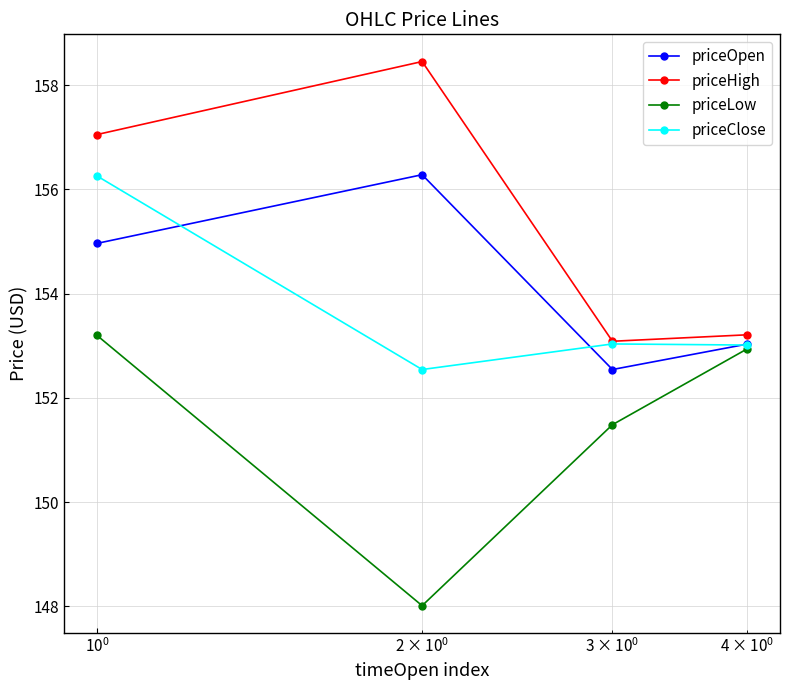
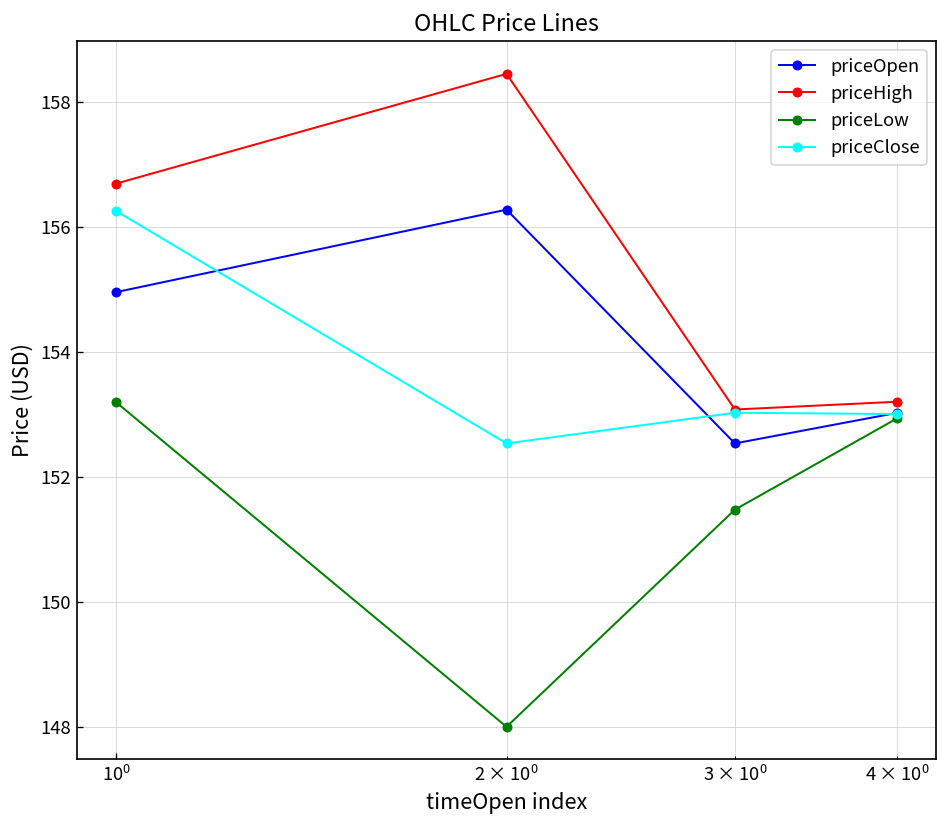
priceHigh, 10^0: 157.1 -> 156.7
